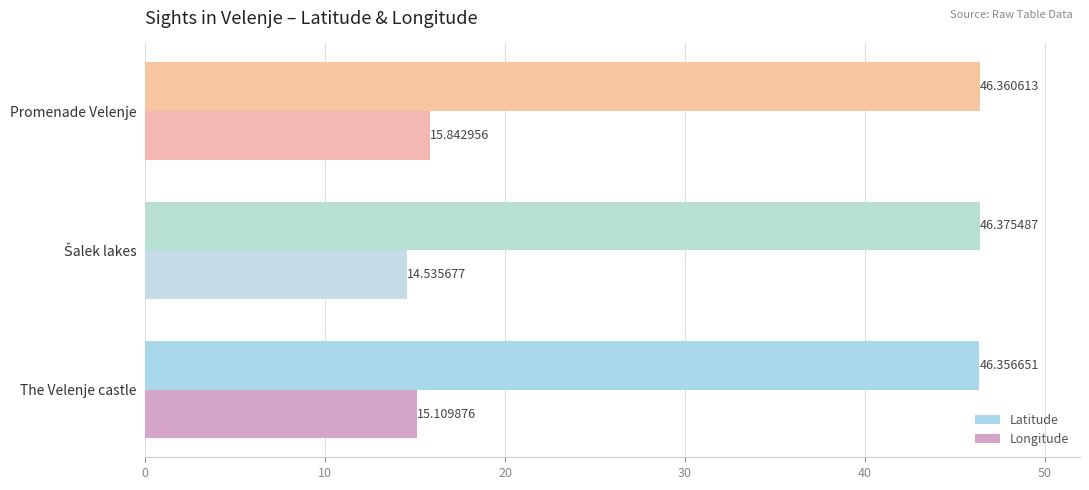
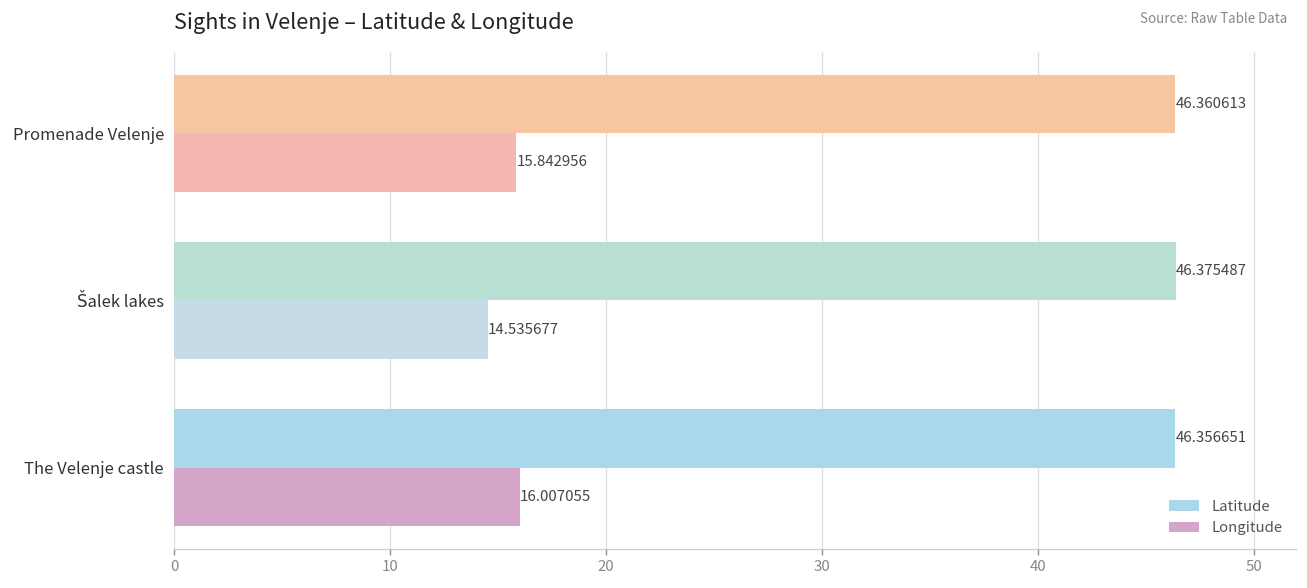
Longitude, The Velenje castle: 15.109876 -> 16.007055
